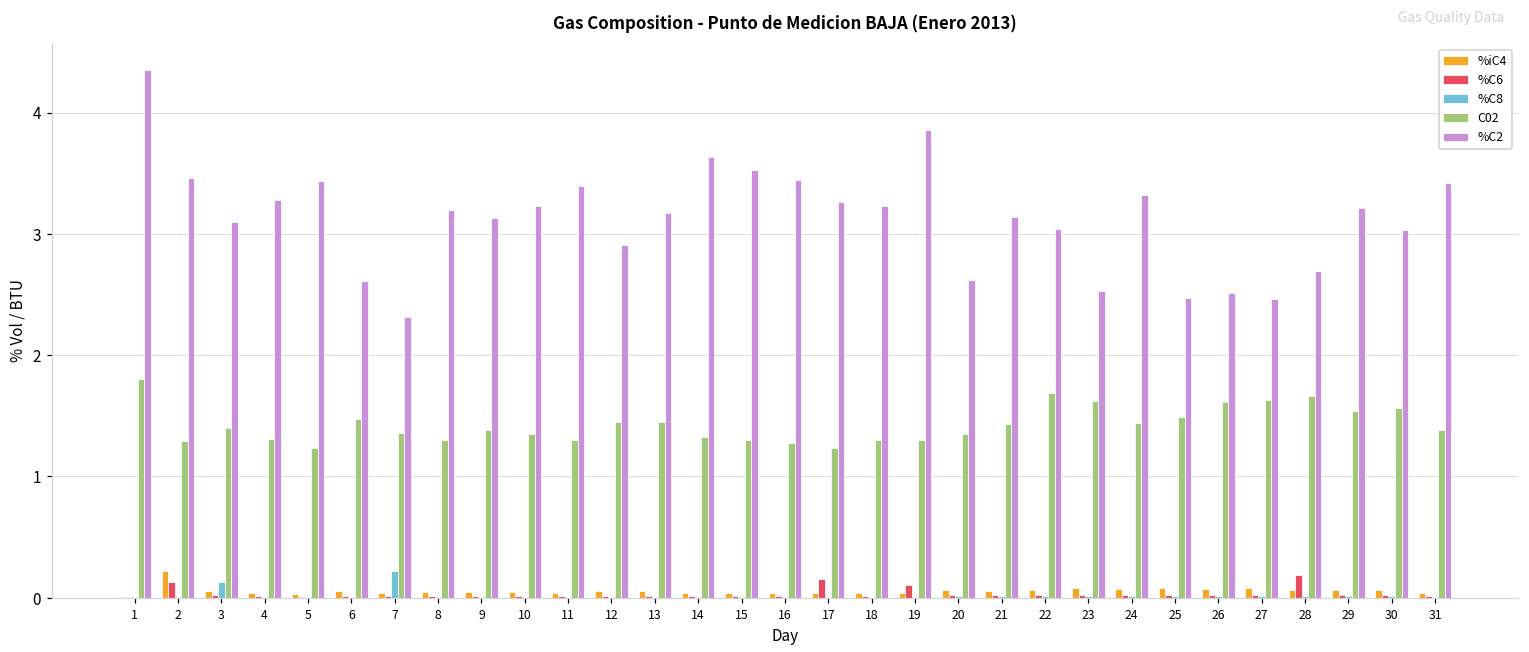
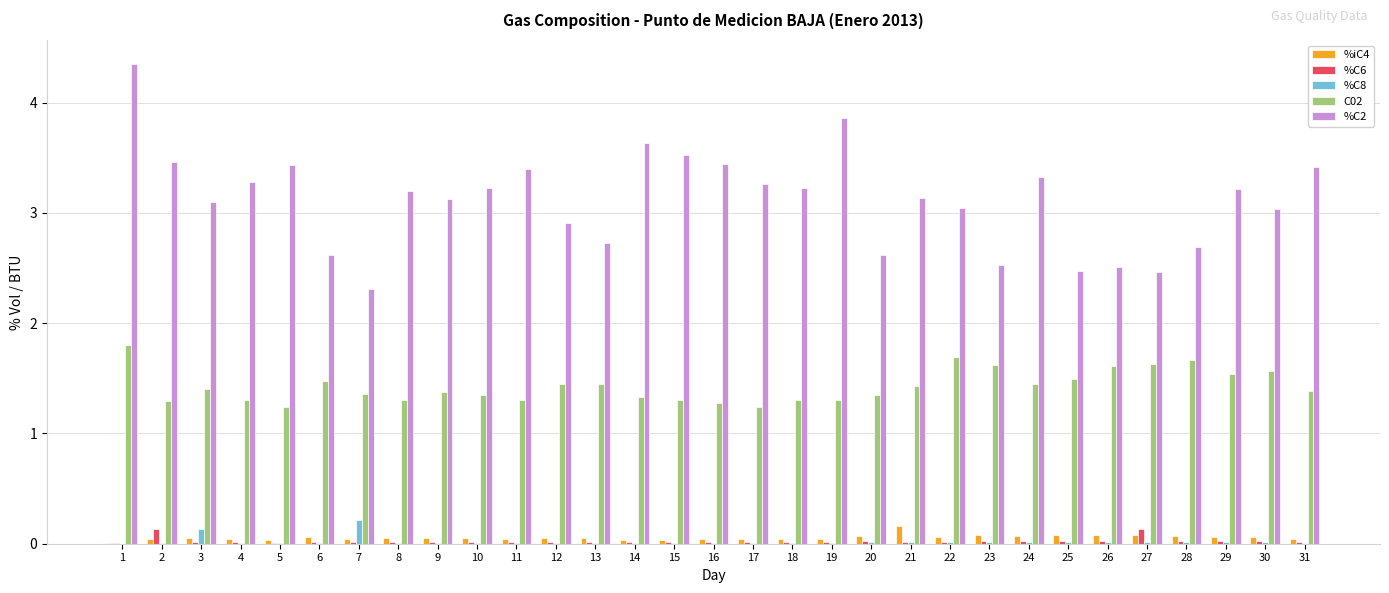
%iC4, 2: 0.22 -> 0.04
%C2, 13: 3.17 -> 2.72
%C6, 17: 0.15 -> 0.01
%C6, 19: 0.10 -> 0.01
%iC4, 21: 0.06 -> 0.16
%C6, 27: 0.03 -> 0.14
%C6, 28: 0.19 -> 0.02
